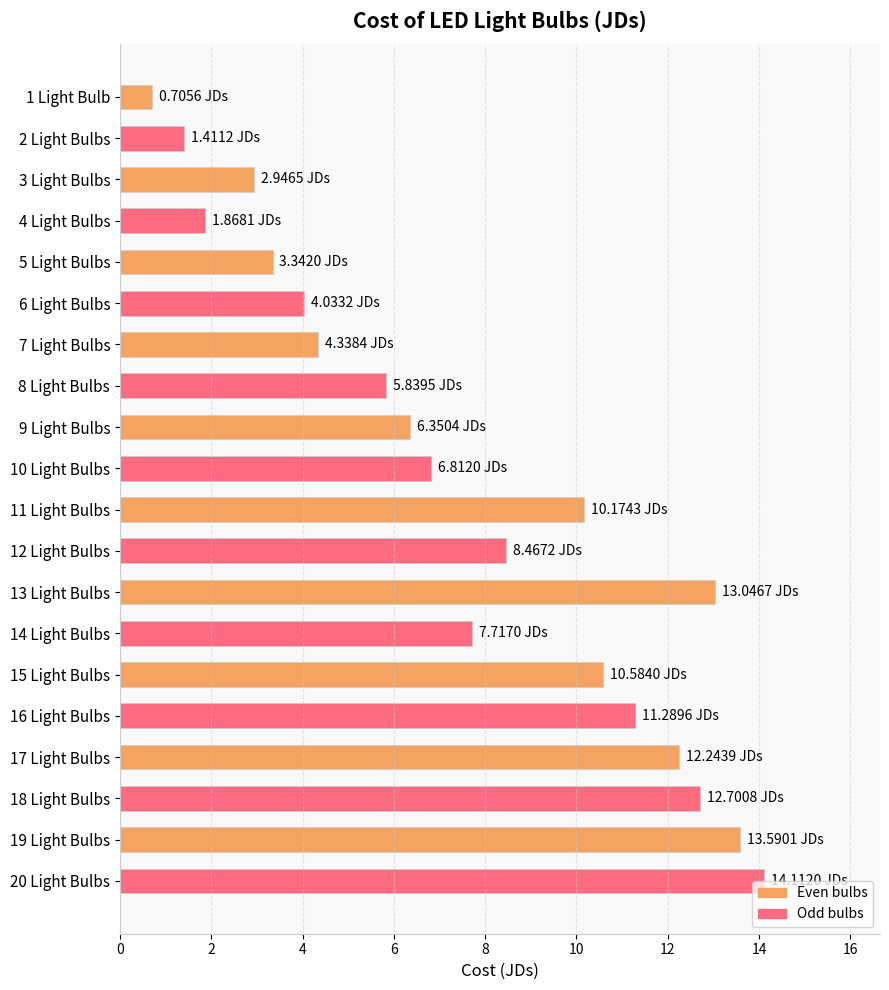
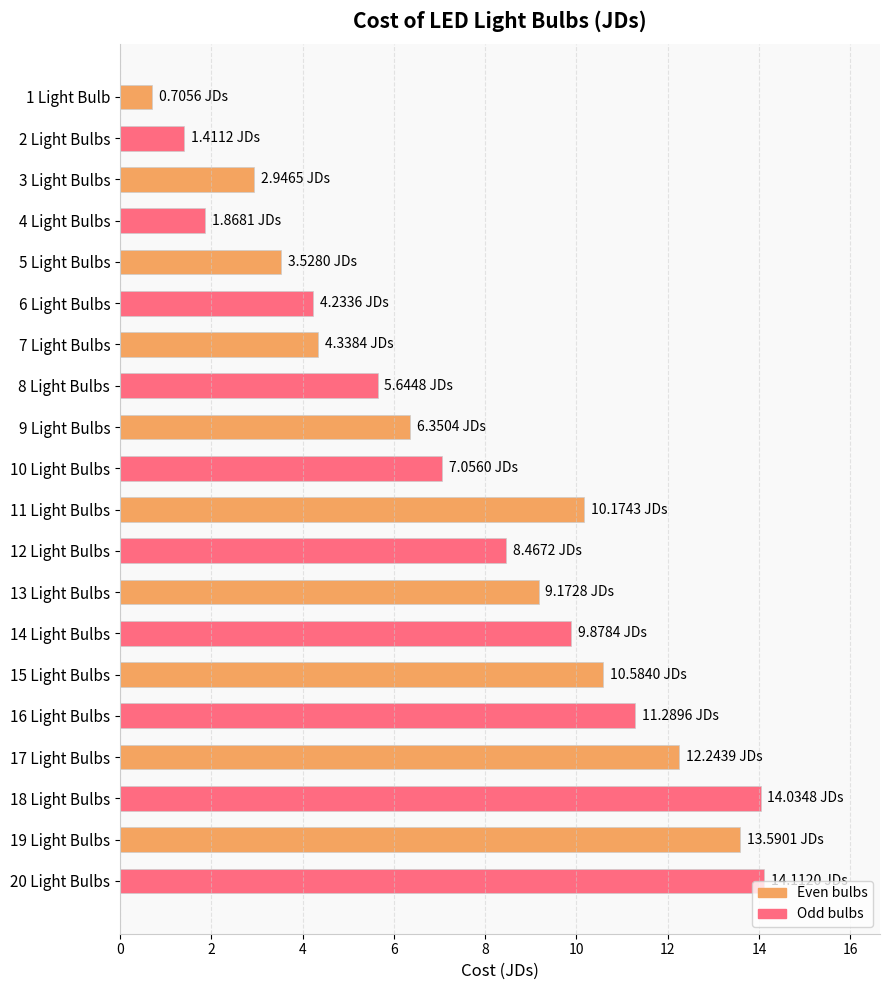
5 Light Bulbs: 3.3420 -> 3.5280
6 Light Bulbs: 4.0332 -> 4.2336
8 Light Bulbs: 5.8395 -> 5.6448
10 Light Bulbs: 6.8120 -> 7.0560
13 Light Bulbs: 13.0467 -> 9.1728
14 Light Bulbs: 7.7170 -> 9.8784
18 Light Bulbs: 12.7008 -> 14.0348
